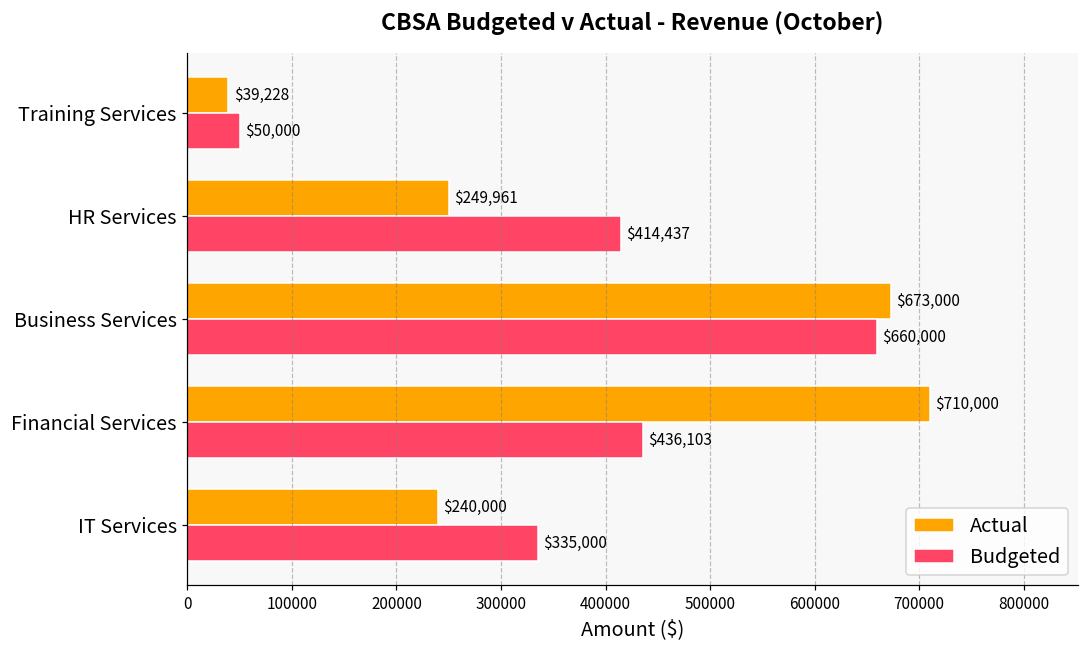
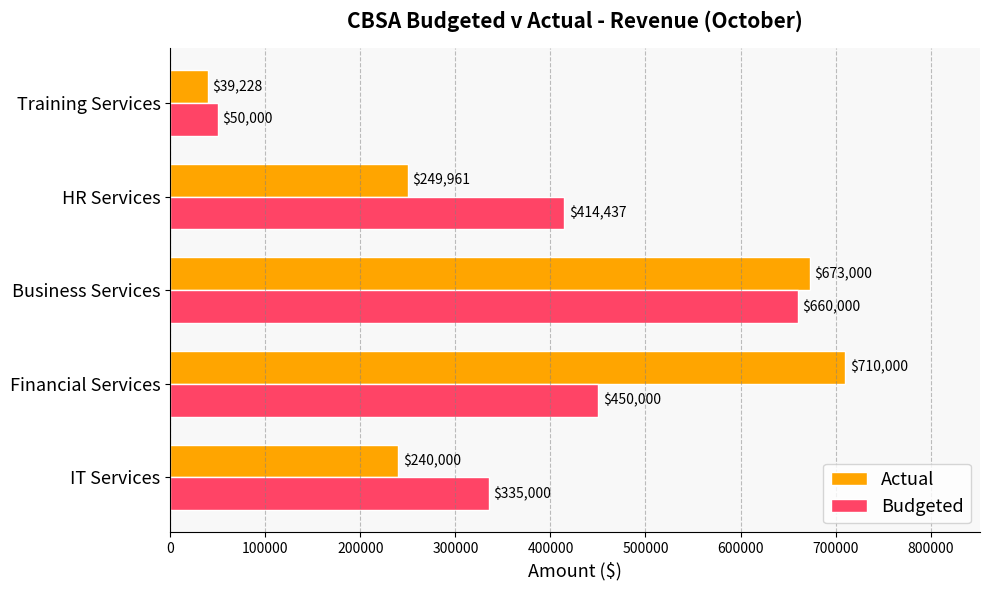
Budgeted, Financial Services: $436,103 -> $450,000
